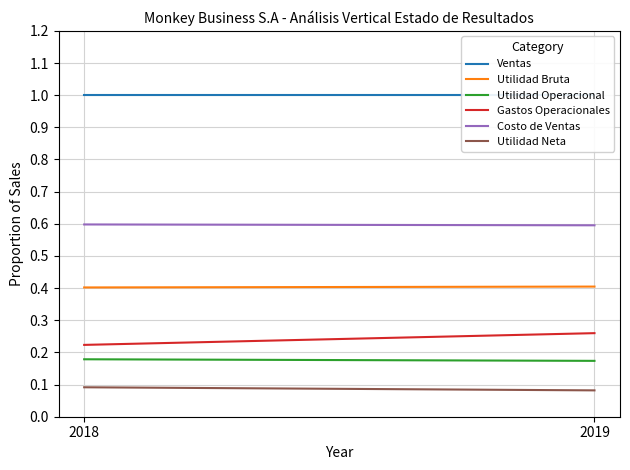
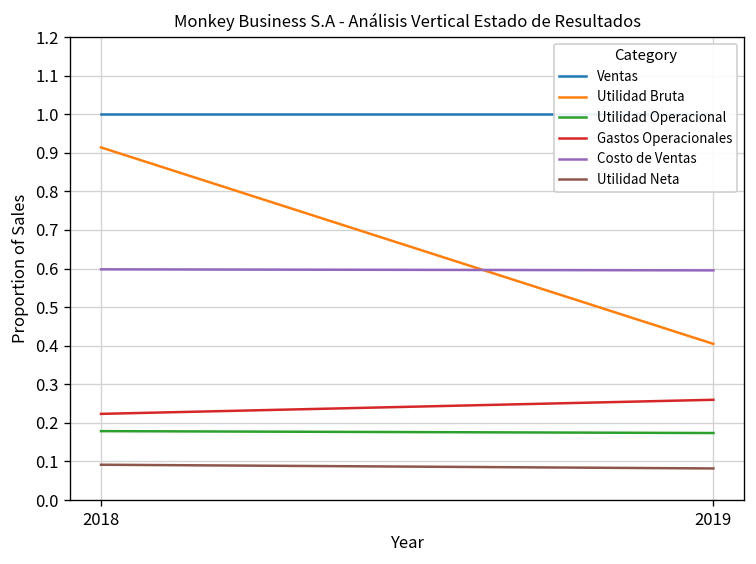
Utilidad Bruta, 2018: 0.40 -> 0.91
